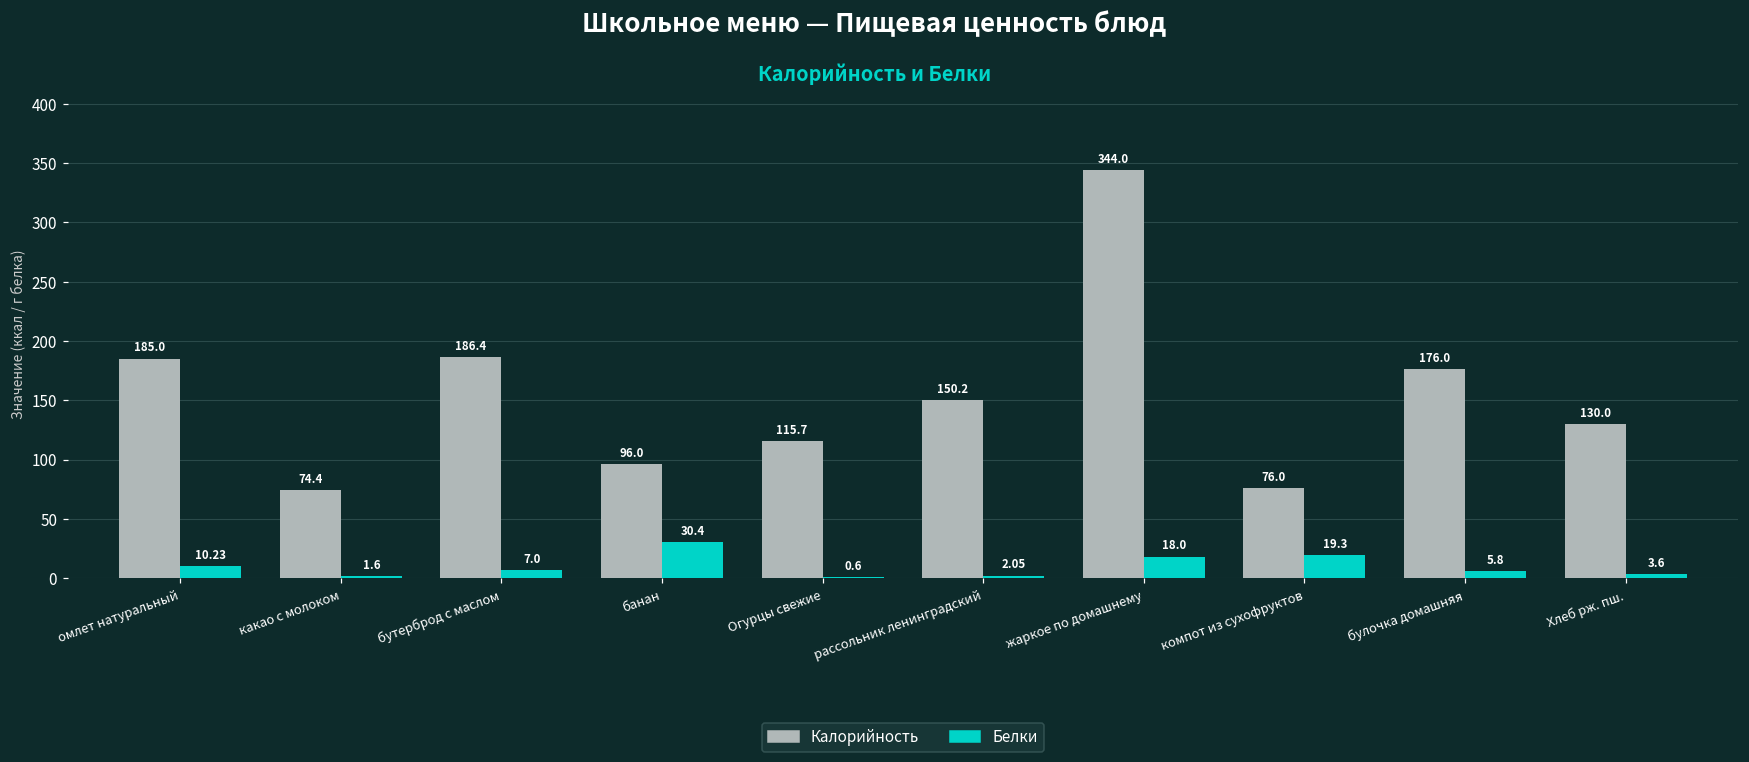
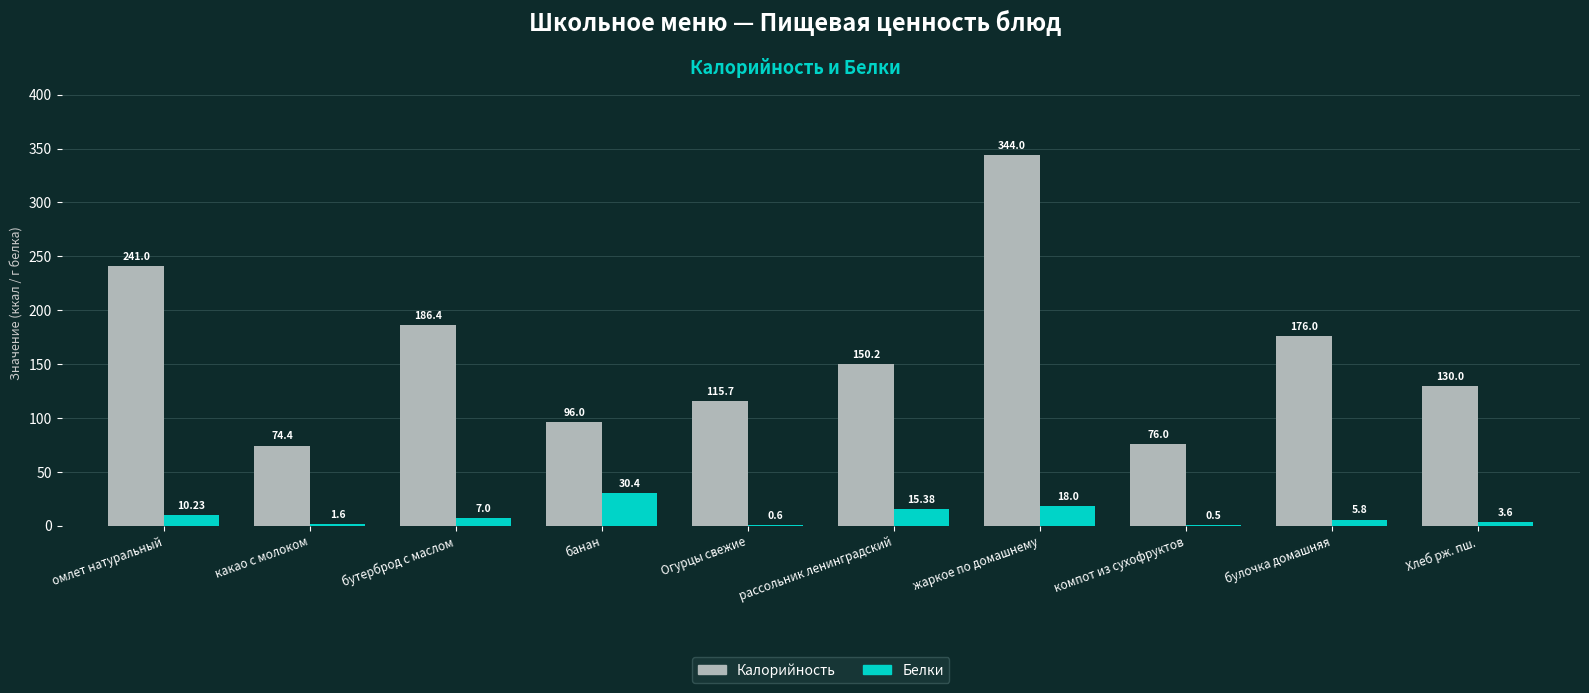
Калорийность, омлет натуральный: 185.0 -> 241.0
Белки, рассольник ленинградский: 2.05 -> 15.38
Белки, компот из сухофруктов: 19.3 -> 0.5
